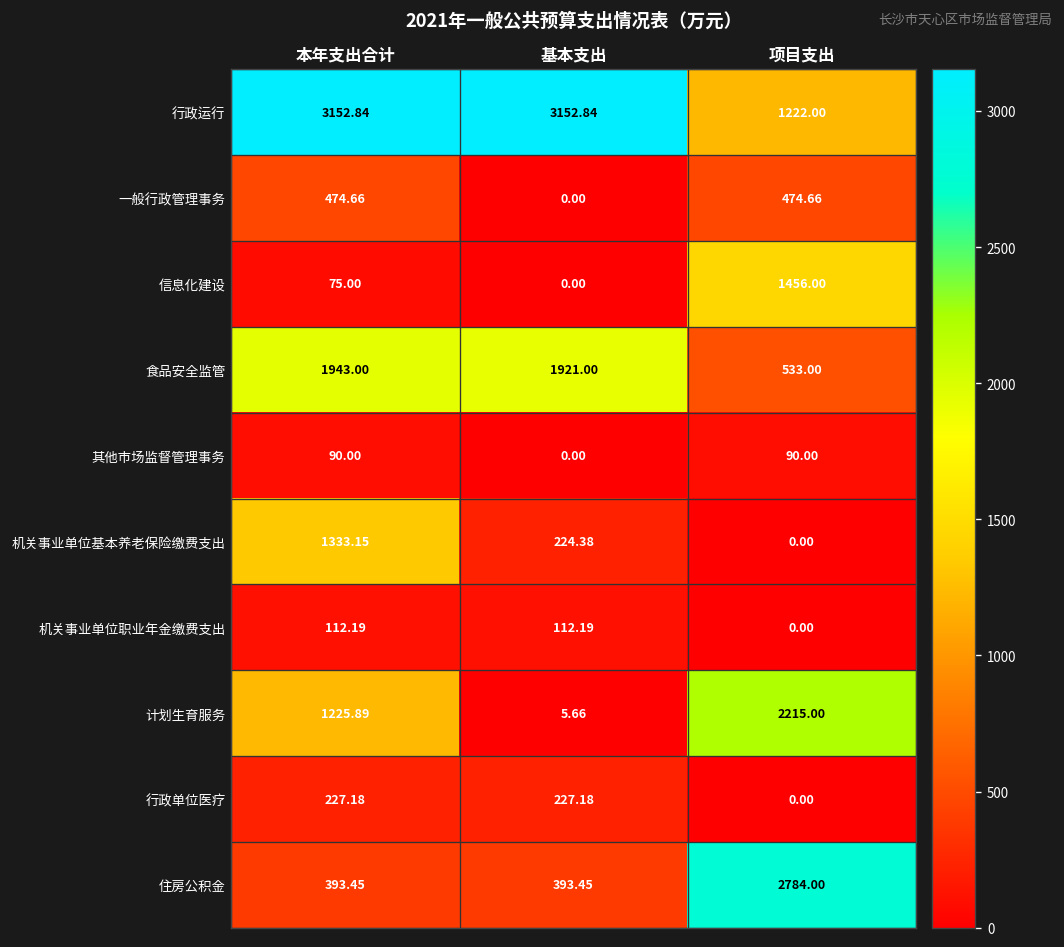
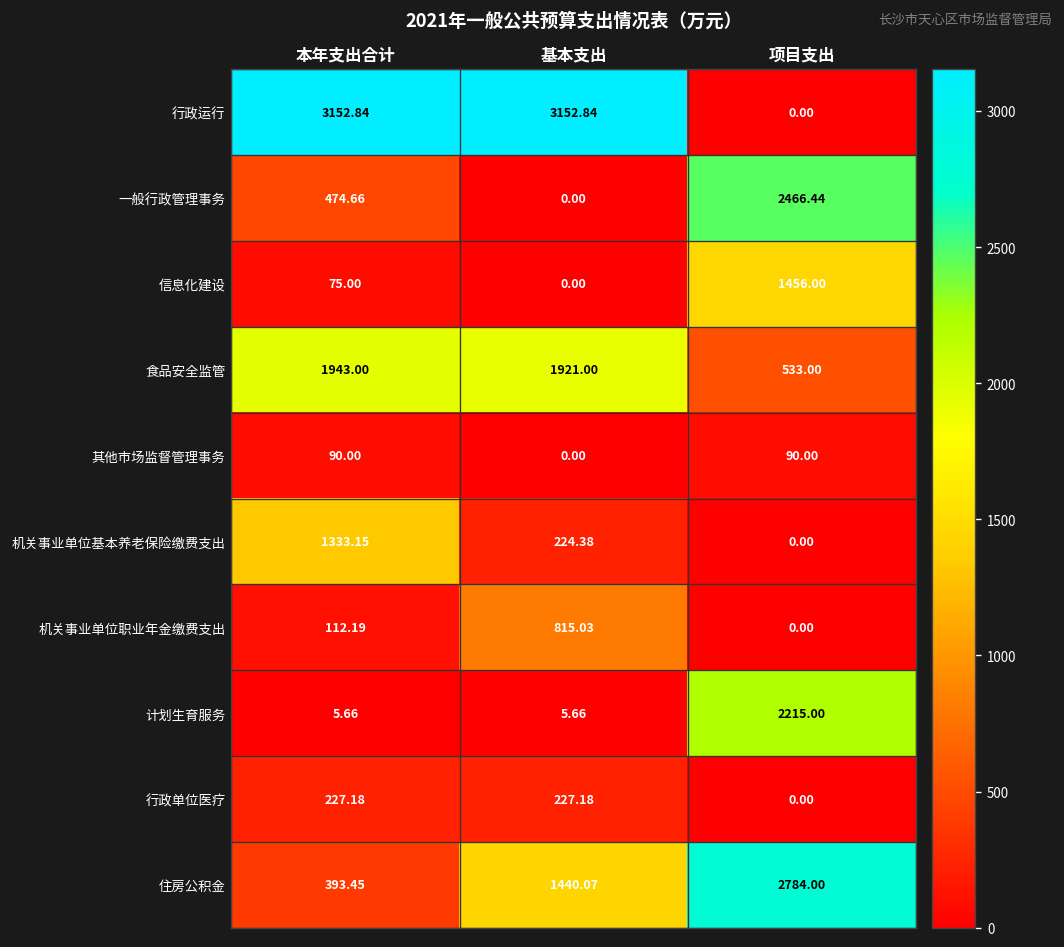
行政运行, 项目支出: 1222.00 -> 0.00
一般行政管理事务, 项目支出: 474.66 -> 2466.44
机关事业单位职业年金缴费支出, 基本支出: 112.19 -> 815.03
计划生育服务, 本年支出合计: 1225.89 -> 5.66
住房公积金, 基本支出: 393.45 -> 1440.07
